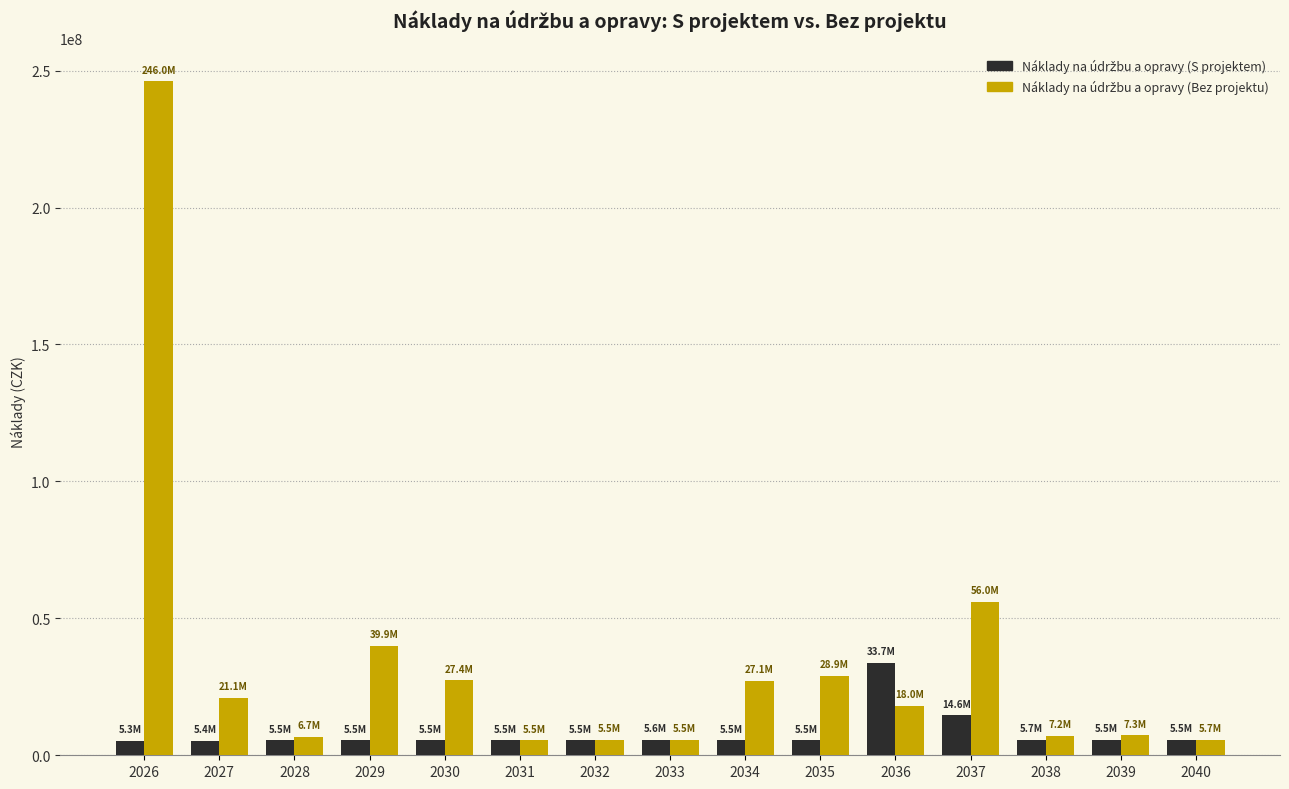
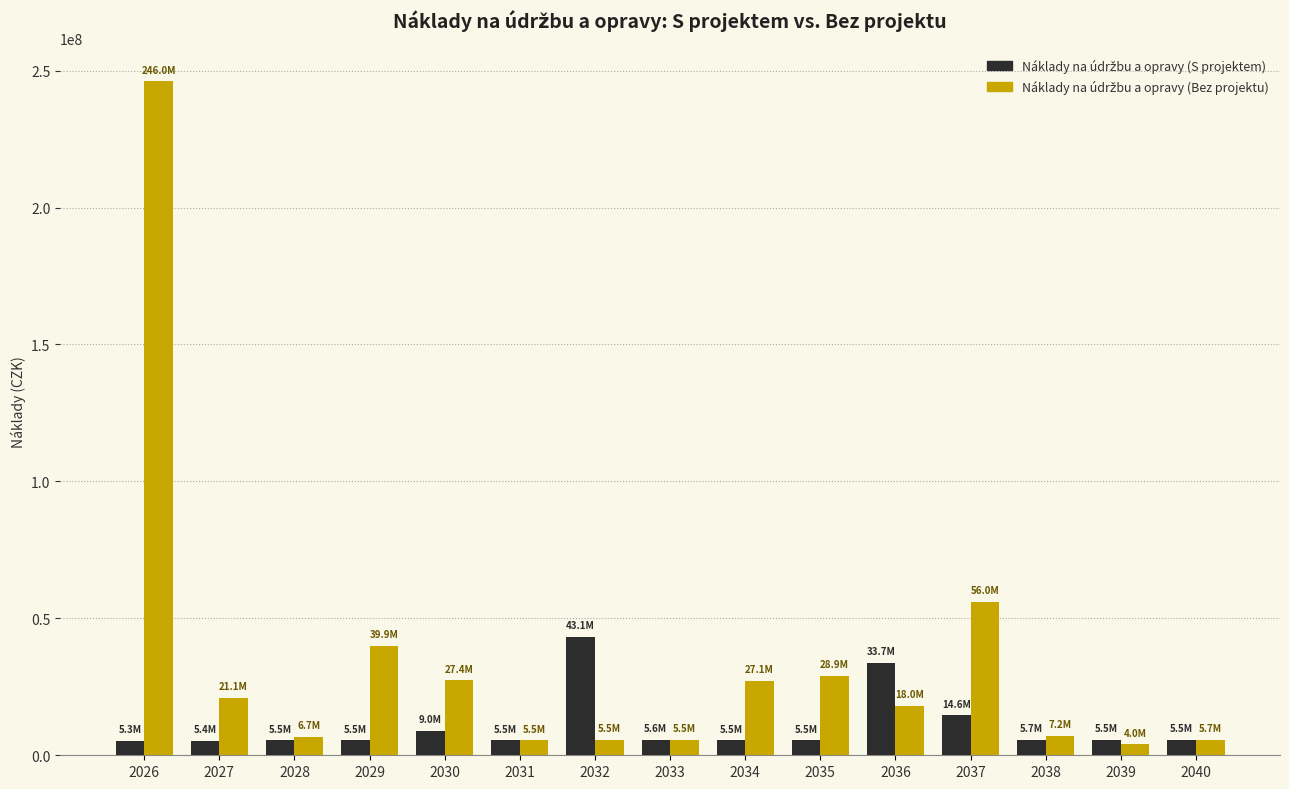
Náklady na údržbu a opravy (S projektem), 2030: 5.5M -> 9.0M
Náklady na údržbu a opravy (S projektem), 2032: 5.5M -> 43.1M
Náklady na údržbu a opravy (Bez projektu), 2039: 7.3M -> 4.0M
